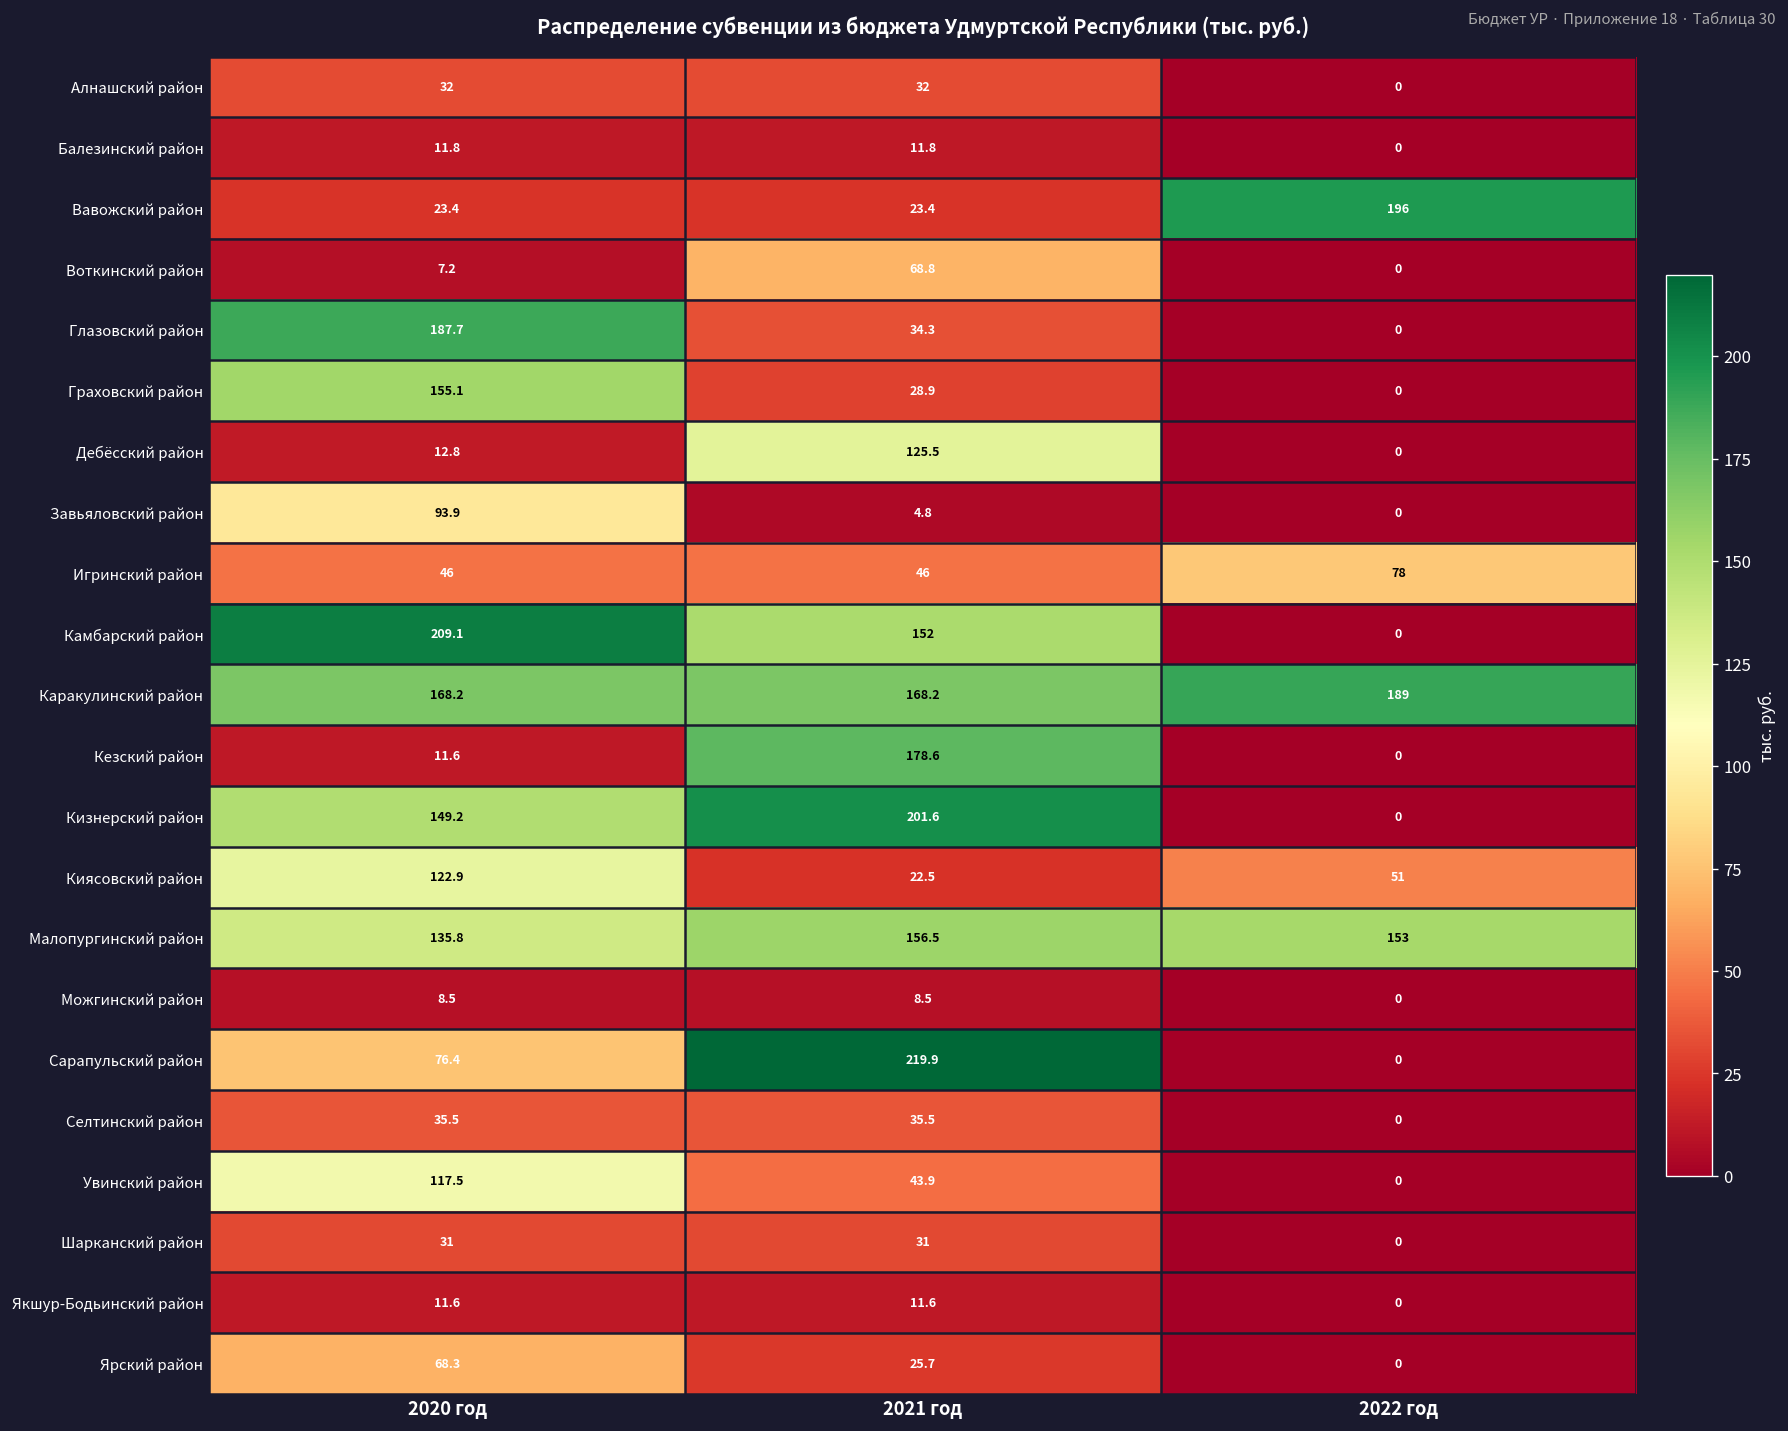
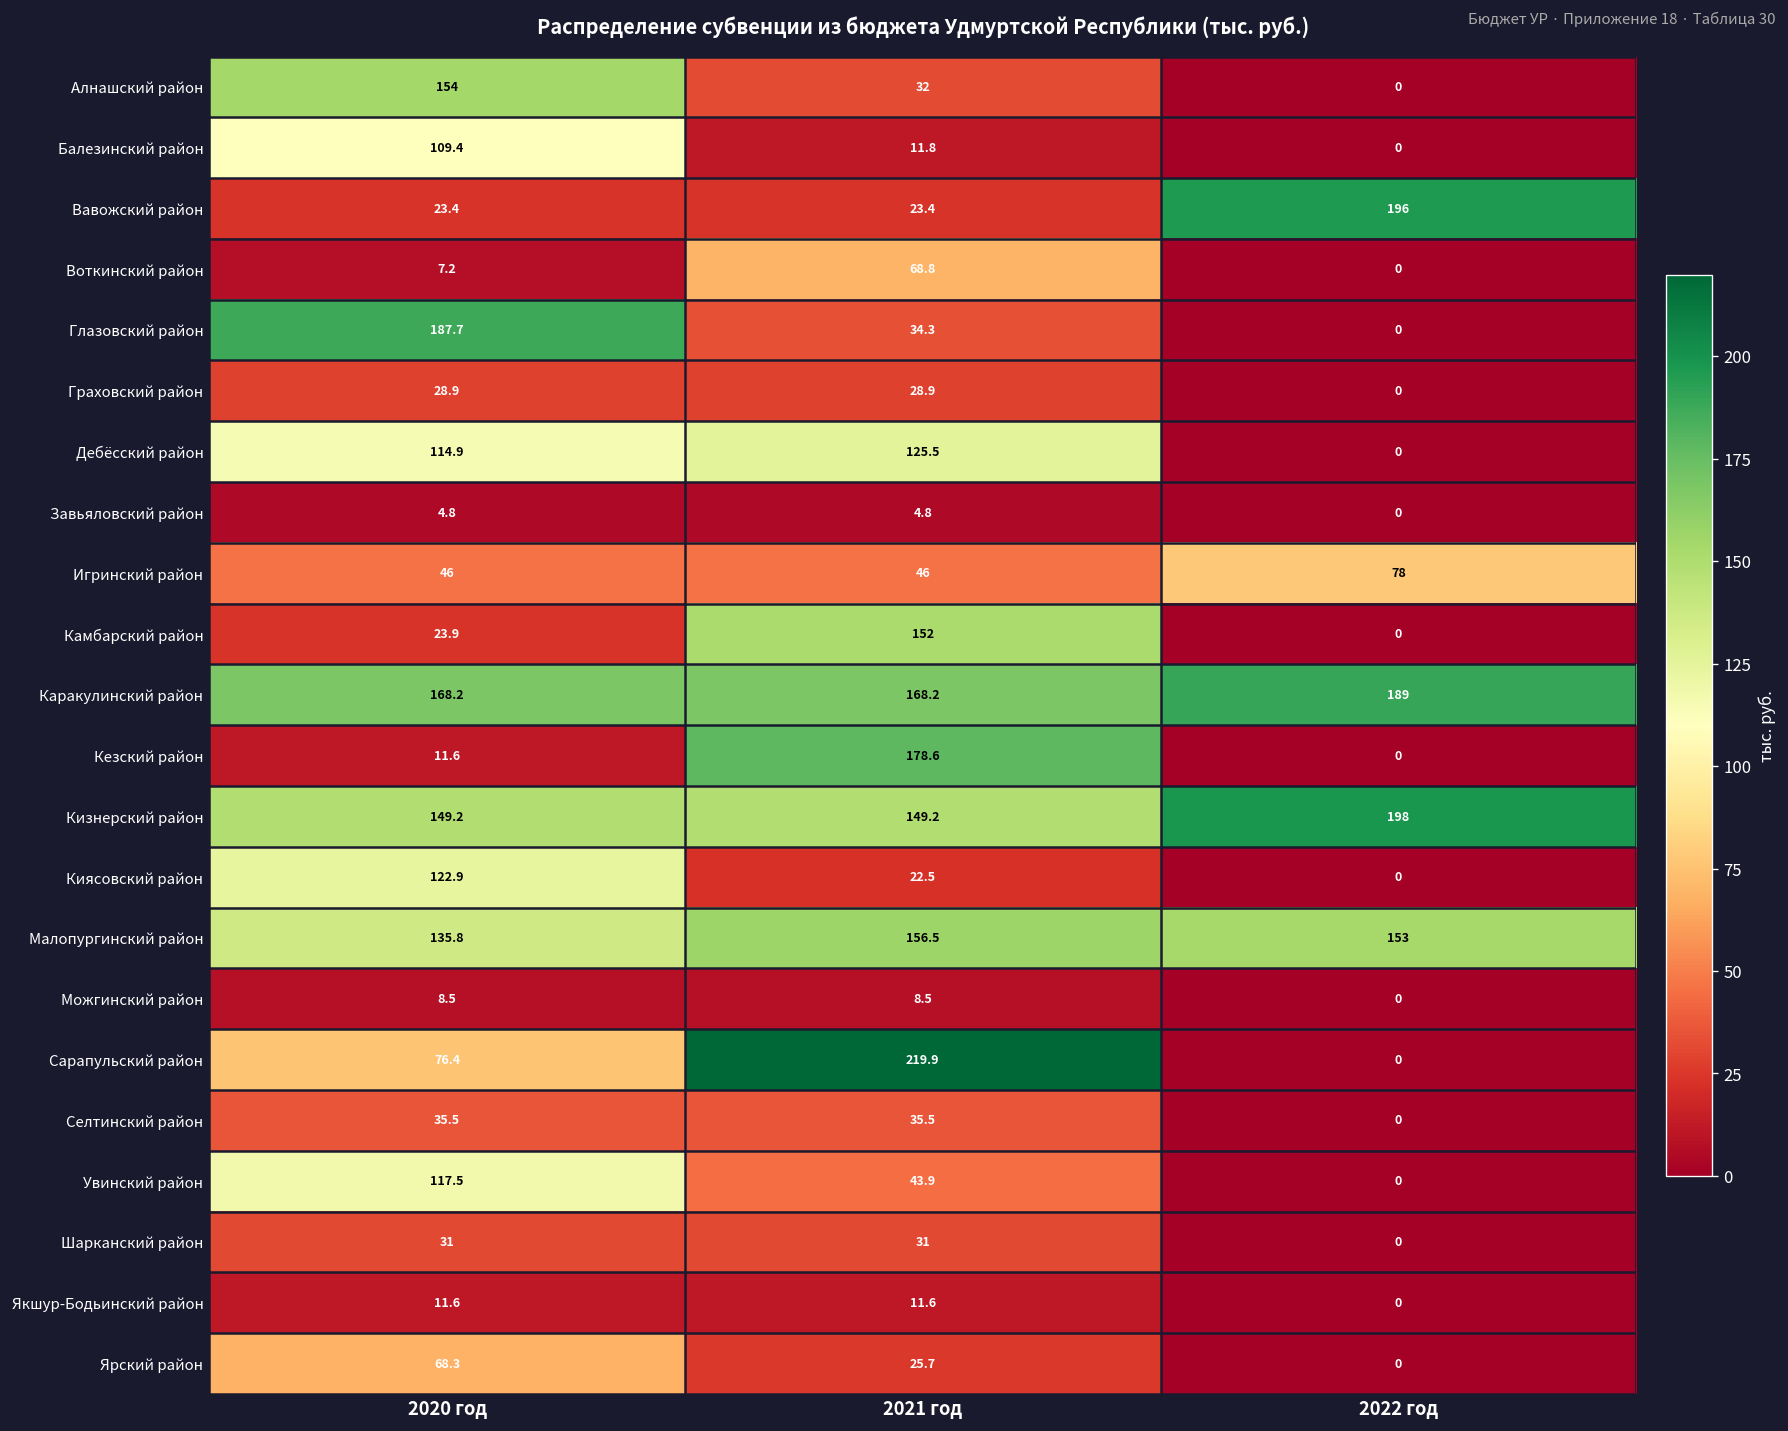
Алнашский район, 2020 год: 32 -> 154
Балезинский район, 2020 год: 11.8 -> 109.4
Граховский район, 2020 год: 155.1 -> 28.9
Дебёсский район, 2020 год: 12.8 -> 114.9
Завьяловский район, 2020 год: 93.9 -> 4.8
Камбарский район, 2020 год: 209.1 -> 23.9
Кизнерский район, 2021 год: 201.6 -> 149.2
Кизнерский район, 2022 год: 0 -> 198
Киясовский район, 2022 год: 51 -> 0
